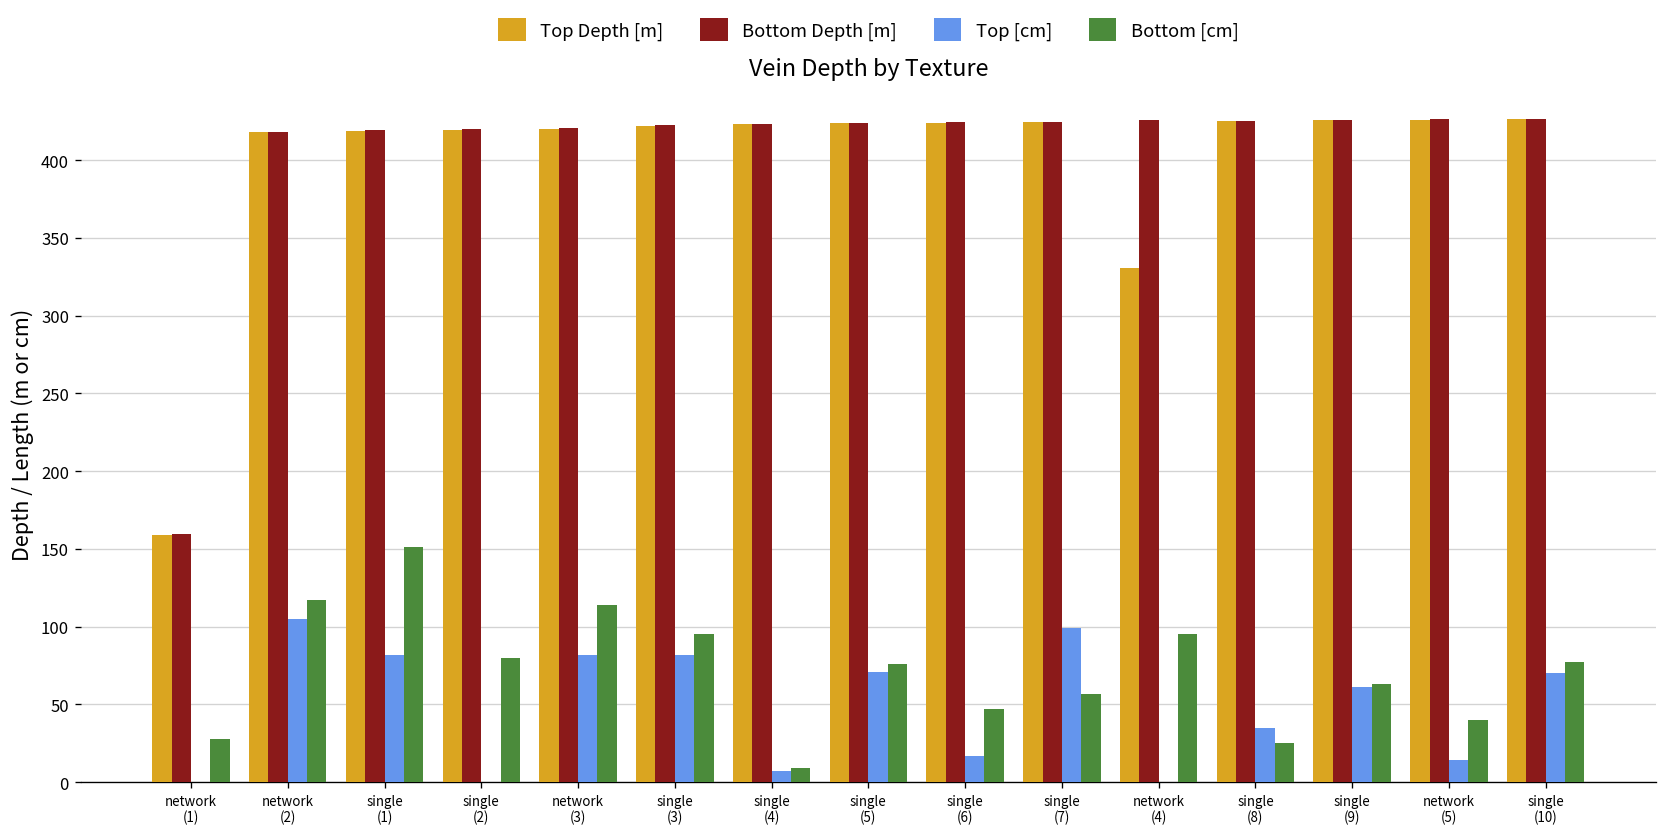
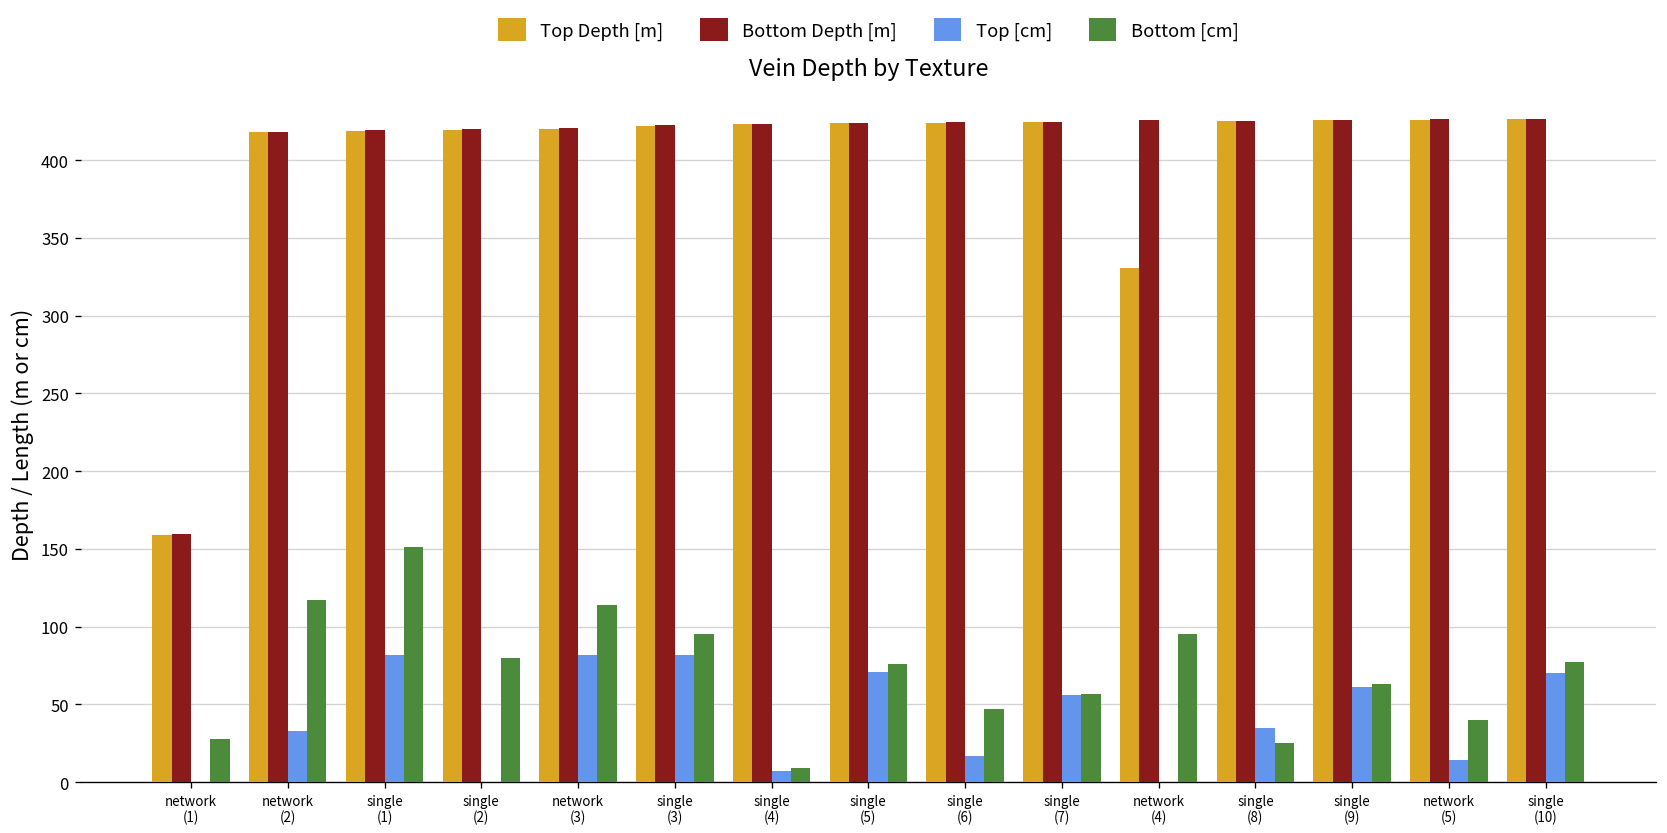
Top [cm], network (2): 105 -> 33
Top [cm], single (7): 99 -> 56
